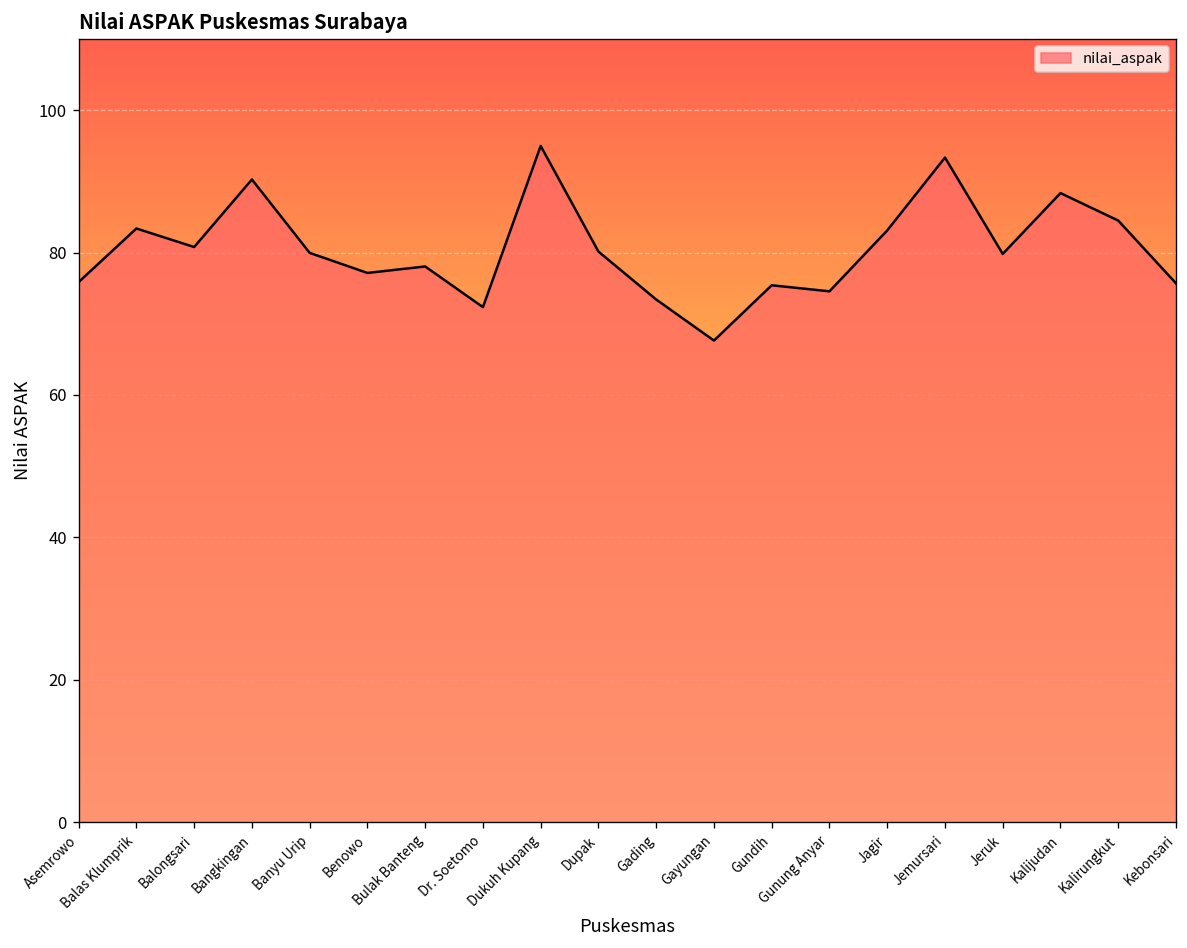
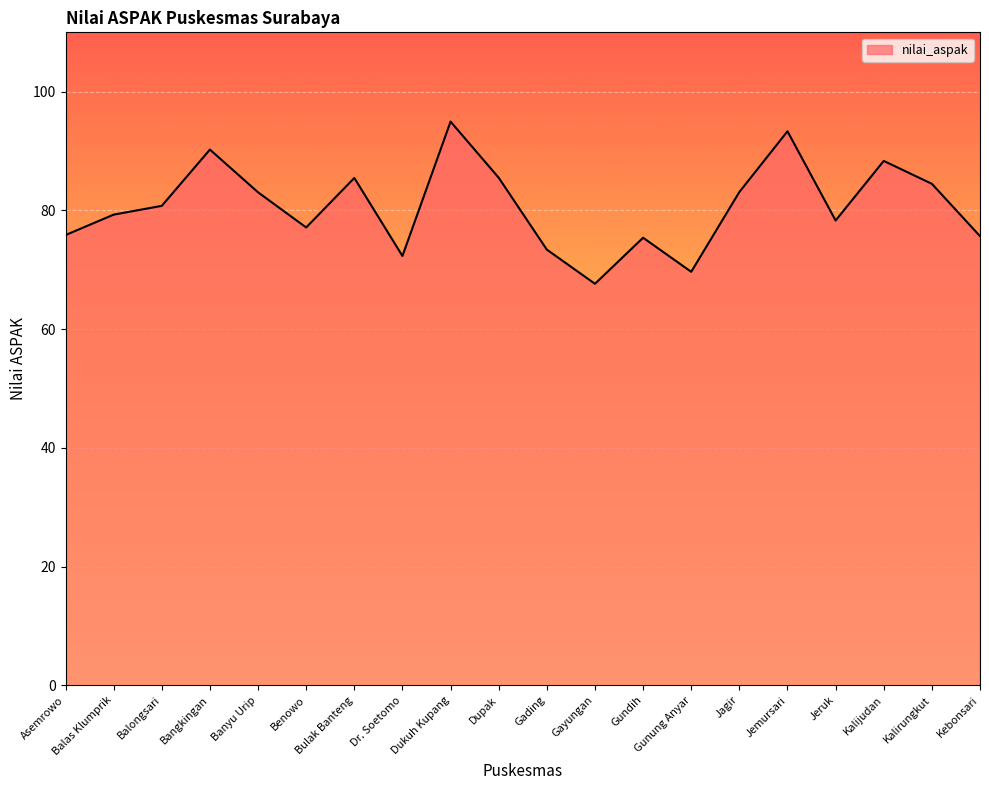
Balas Klumprik: 83 -> 79
Banyu Urip: 80 -> 83
Bulak Banteng: 78 -> 85
Dupak: 80 -> 86
Gunung Anyar: 75 -> 70
Jeruk: 80 -> 78
